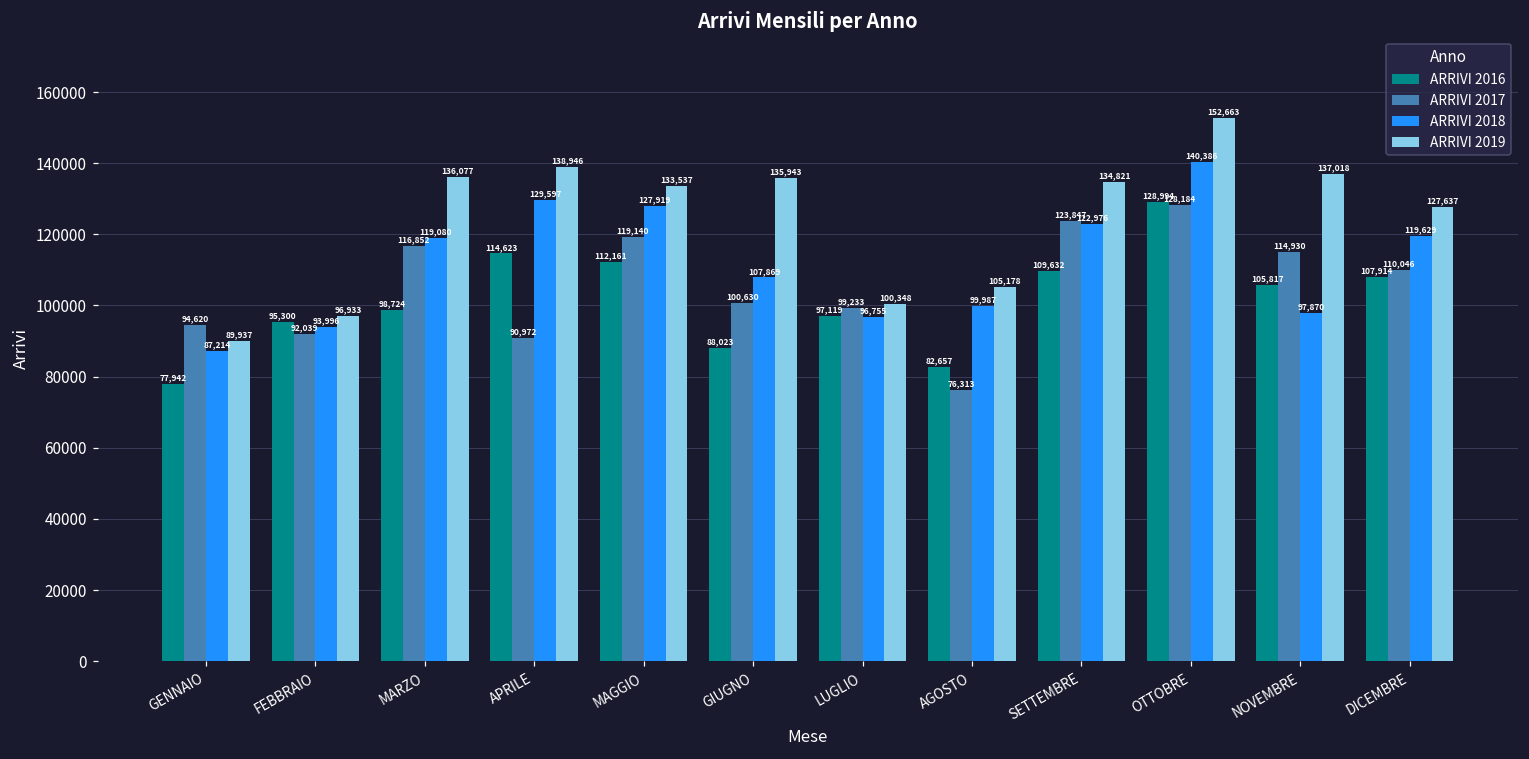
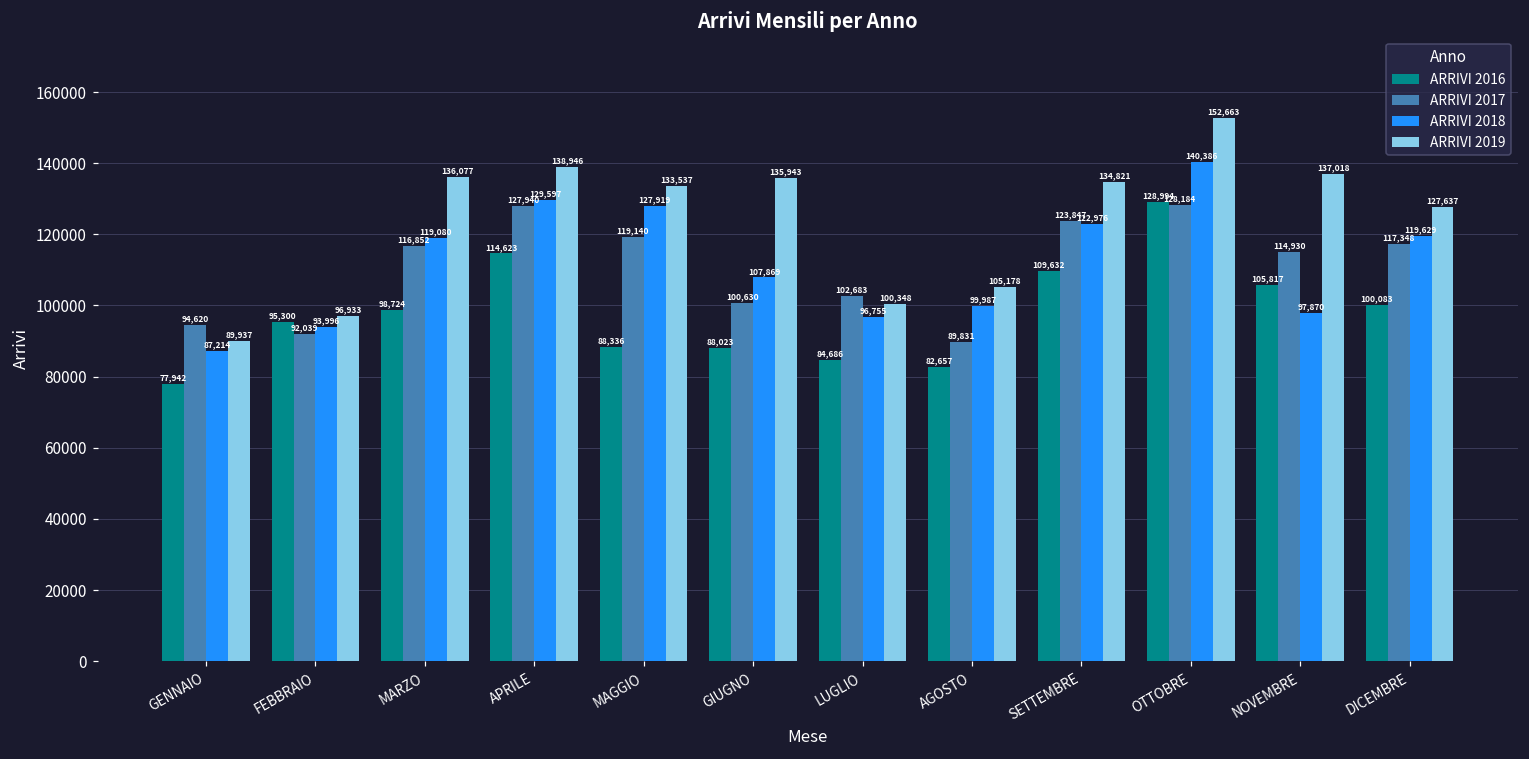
ARRIVI 2017, APRILE: 90,972 -> 127,940
ARRIVI 2016, MAGGIO: 112,161 -> 88,336
ARRIVI 2016, LUGLIO: 97,119 -> 84,686
ARRIVI 2017, LUGLIO: 99,233 -> 102,683
ARRIVI 2017, AGOSTO: 76,313 -> 89,831
ARRIVI 2016, DICEMBRE: 107,914 -> 100,083
ARRIVI 2017, DICEMBRE: 110,046 -> 117,348
